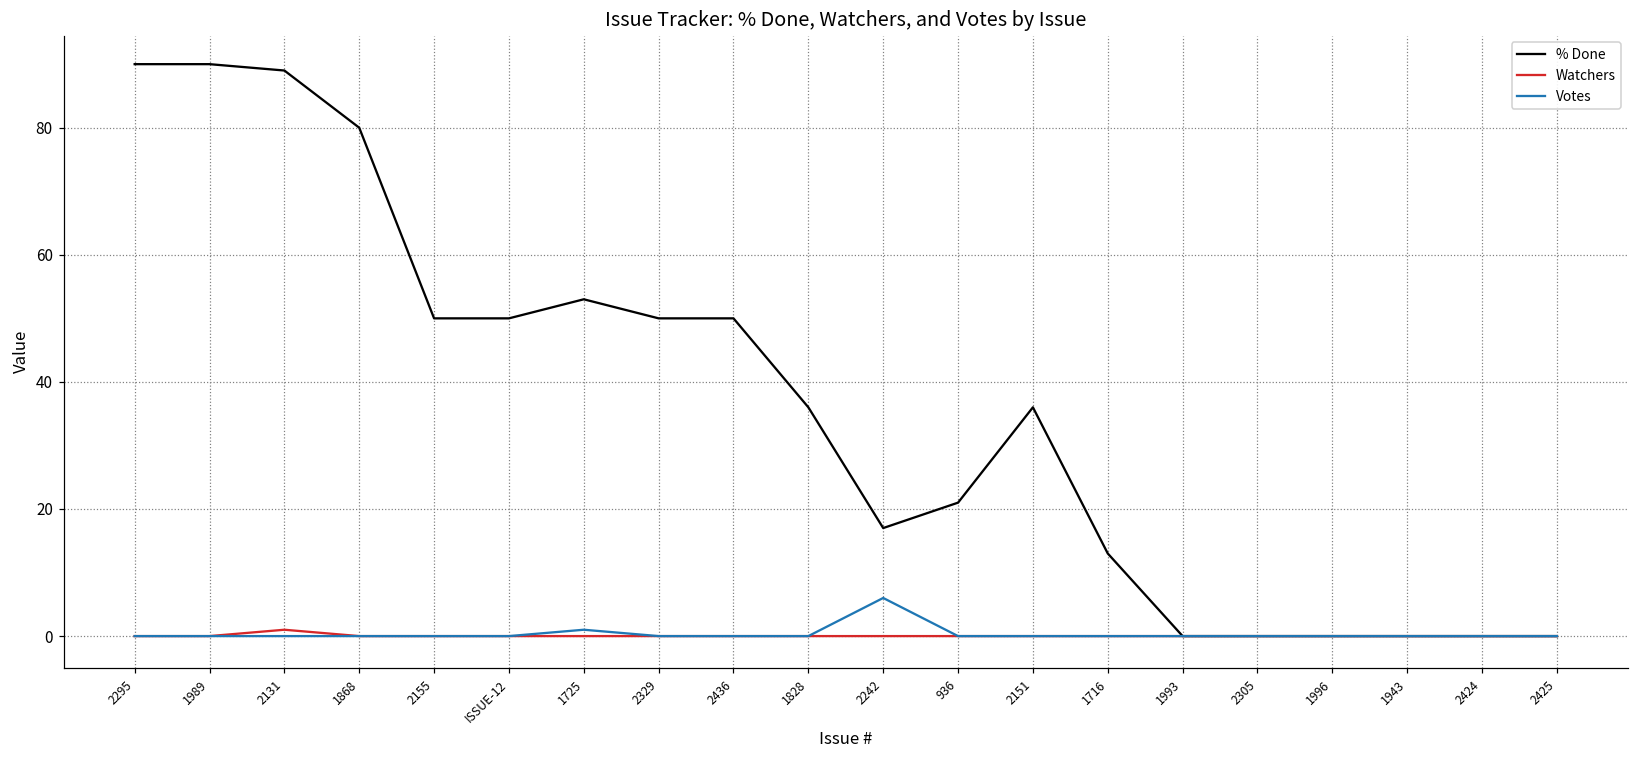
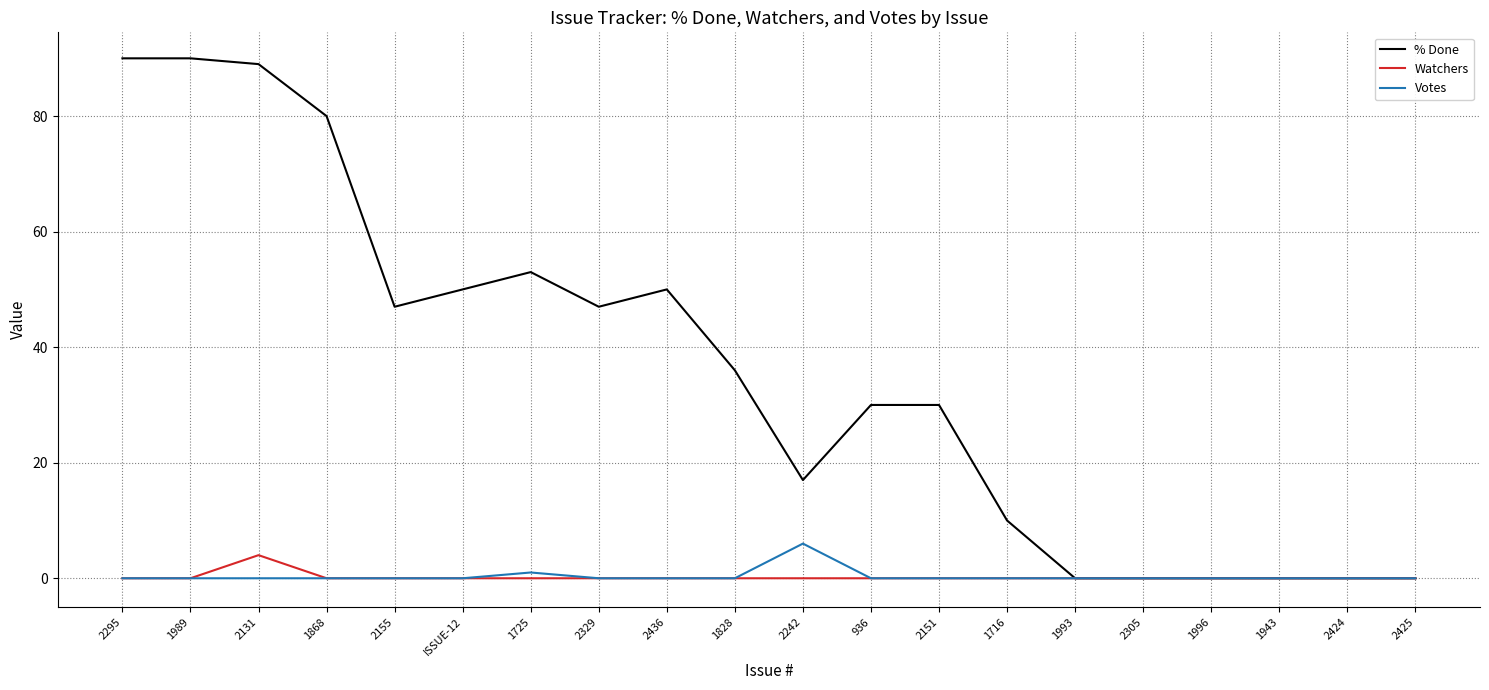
Watchers, 2131: 1 -> 4
% Done, 2155: 50 -> 47
% Done, 2329: 50 -> 47
% Done, 936: 21 -> 30
% Done, 2151: 36 -> 30
% Done, 1716: 13 -> 10
